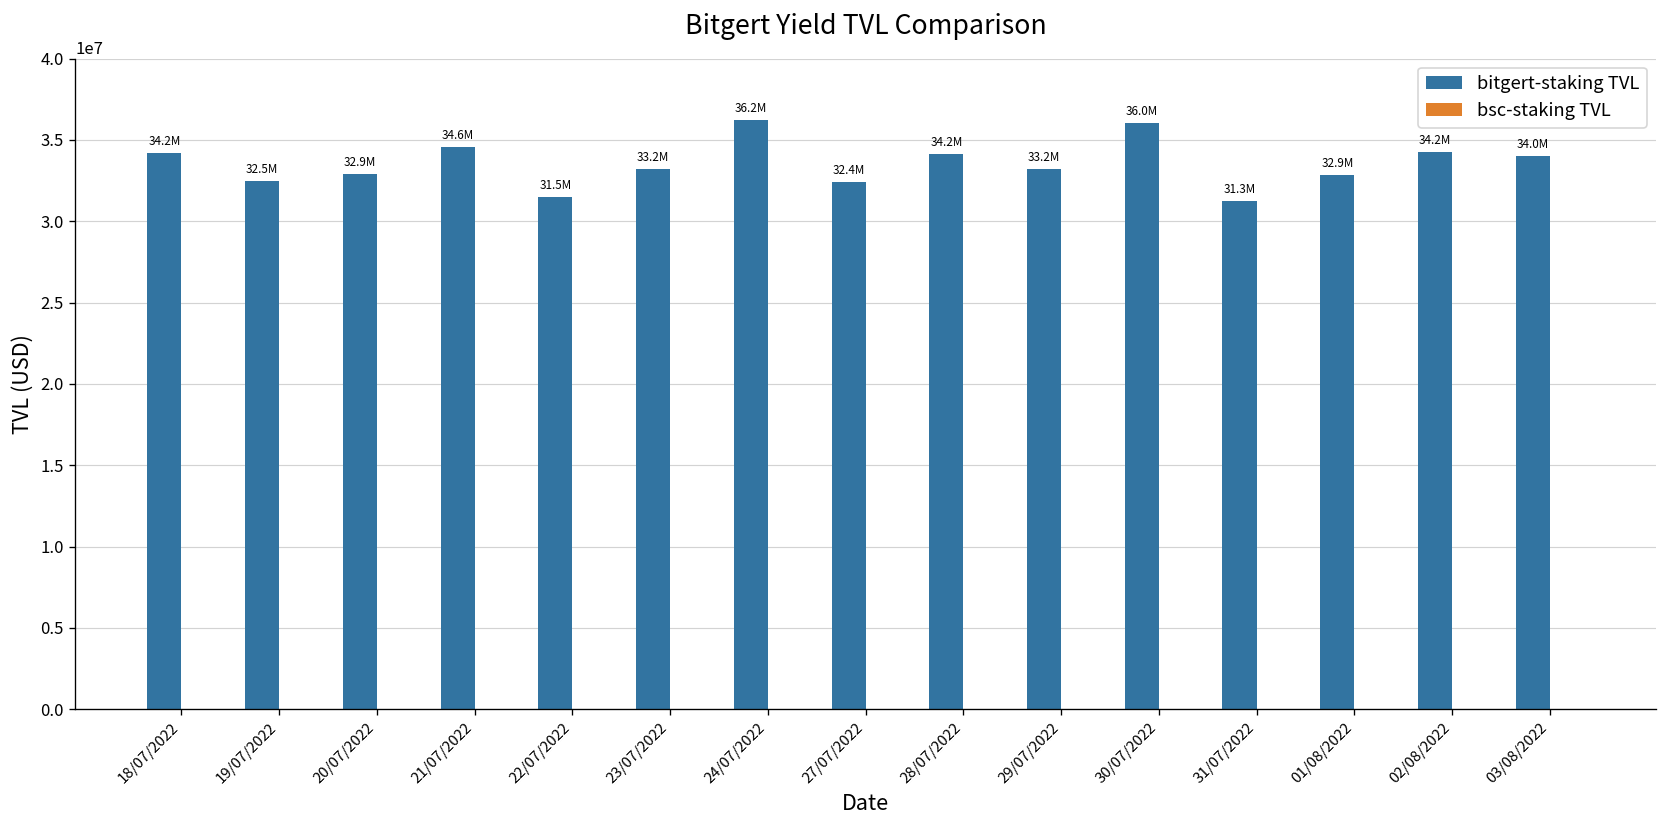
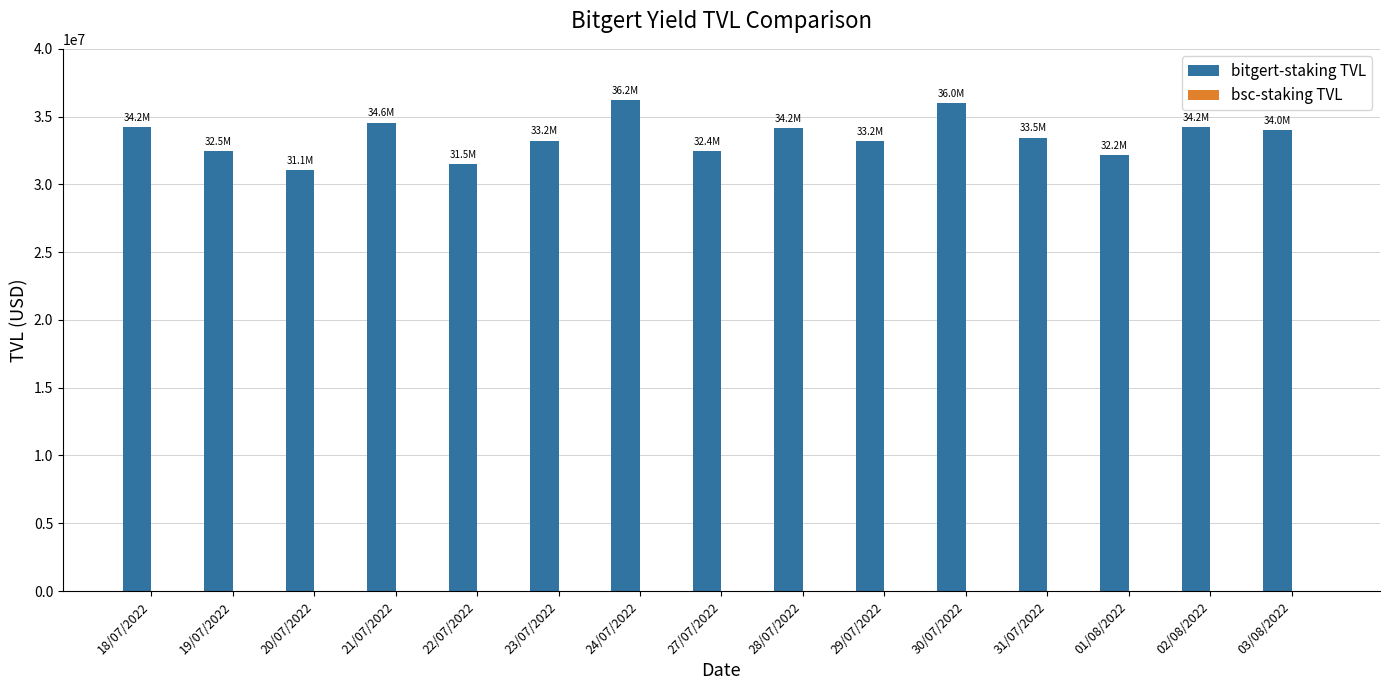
bitgert-staking TVL, 20/07/2022: 32.9M -> 31.1M
bitgert-staking TVL, 31/07/2022: 31.3M -> 33.5M
bitgert-staking TVL, 01/08/2022: 32.9M -> 32.2M
